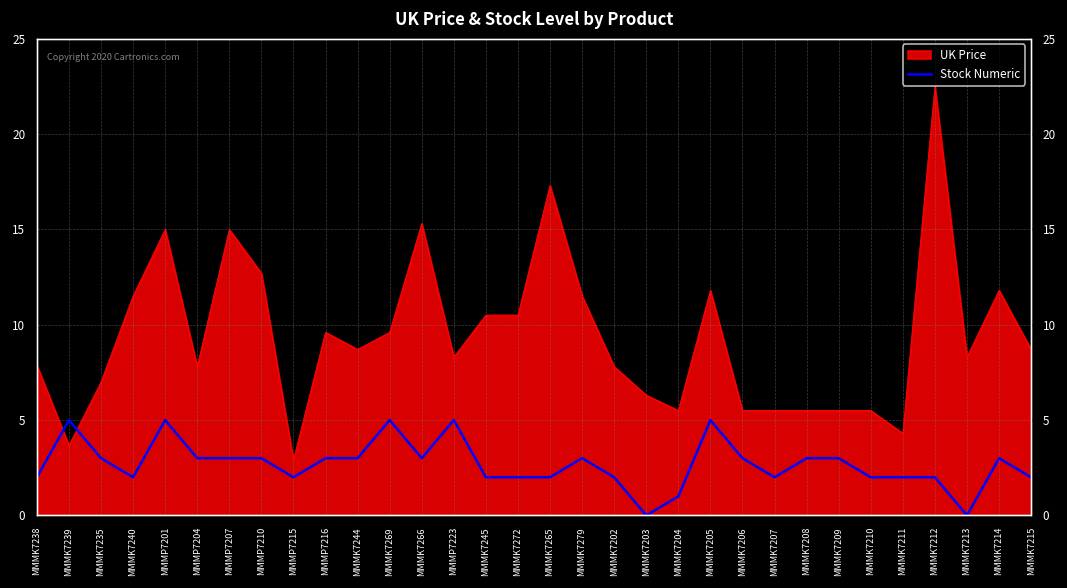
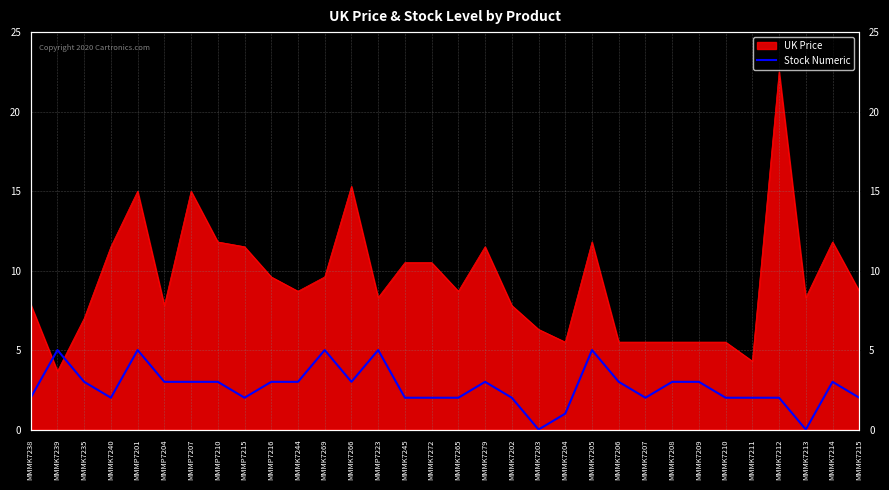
UK Price, MMMP7210: 12.7 -> 11.8
UK Price, MMMP7215: 2.9 -> 11.5
UK Price, MMMK7265: 17.3 -> 8.7
